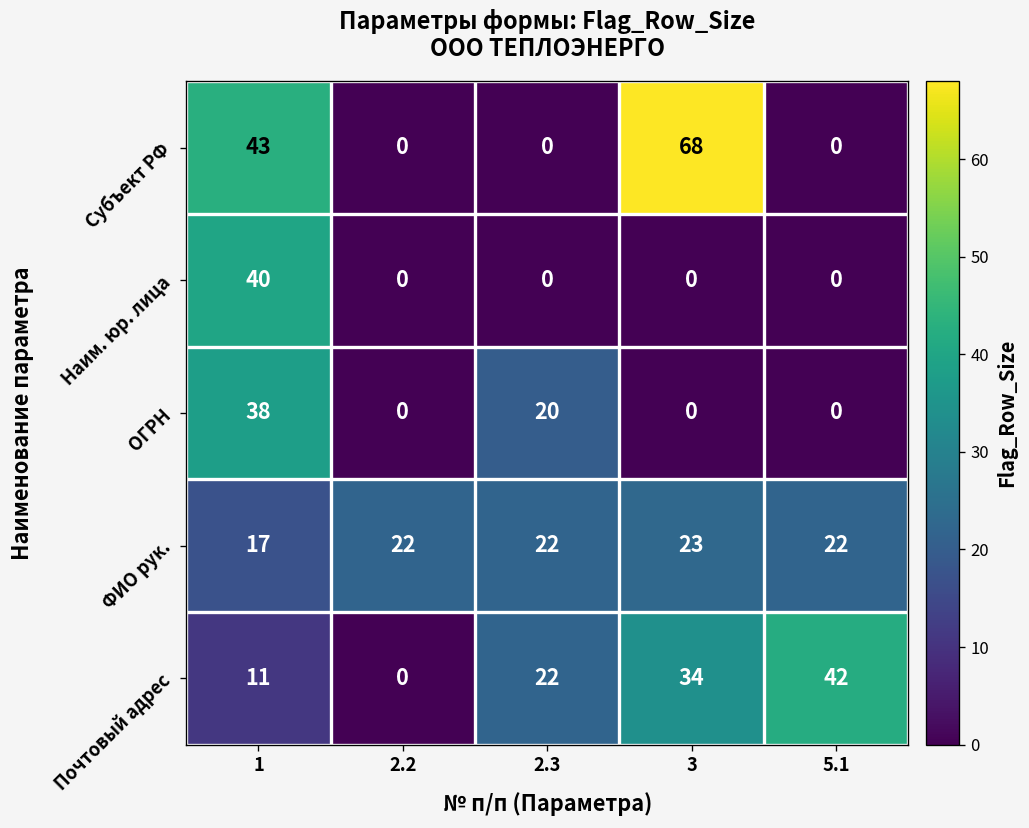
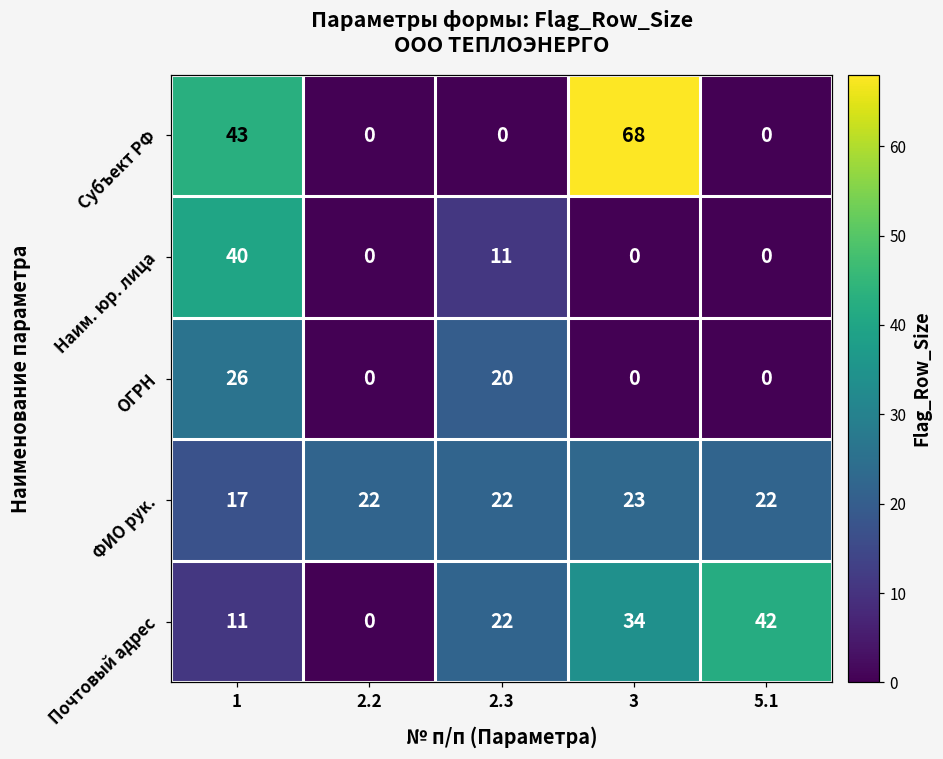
Наим. юр. лица, 2.3: 0 -> 11
ОГРН, 1: 38 -> 26
